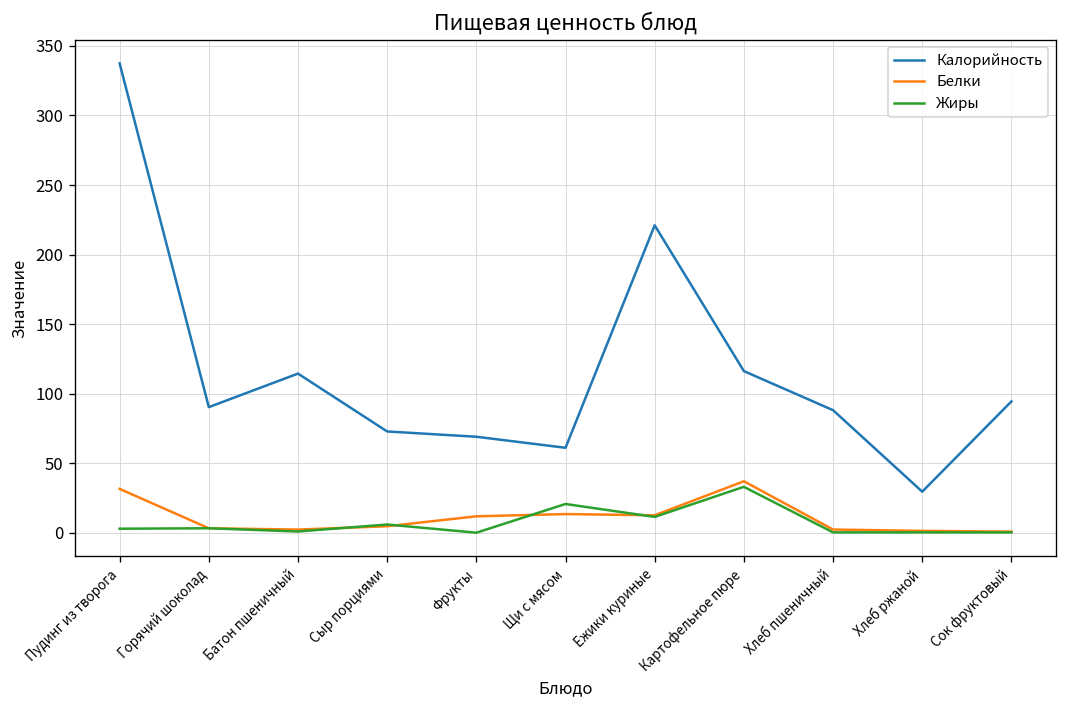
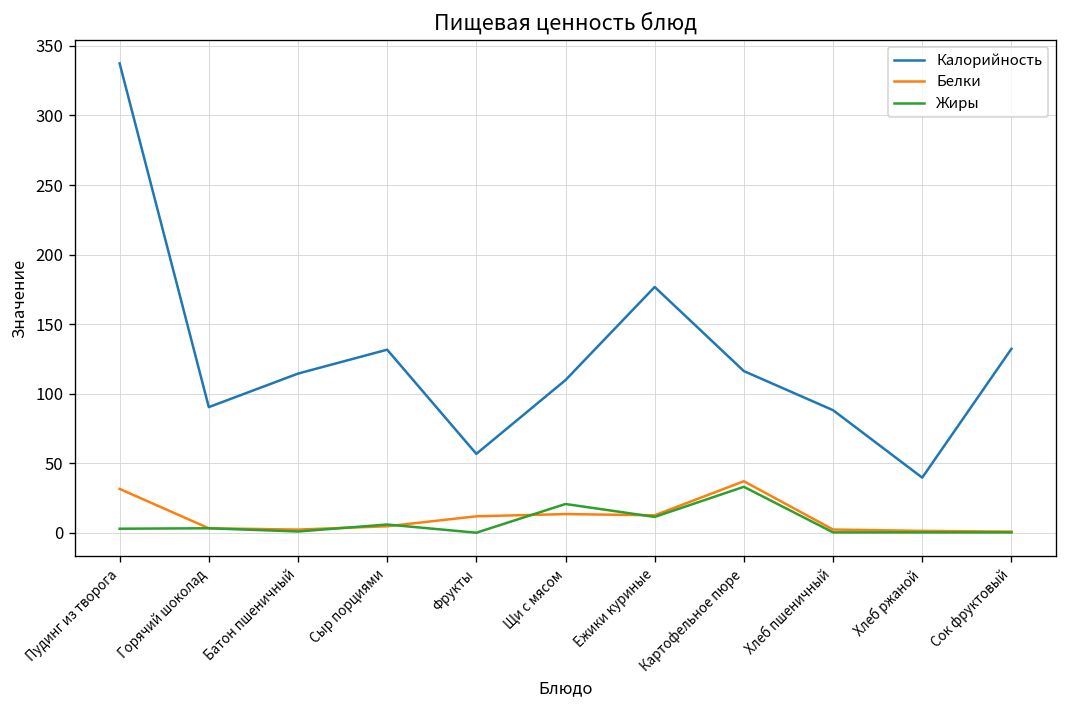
Калорийность, Сыр порциями: 73 -> 132
Калорийность, Фрукты: 69 -> 57
Калорийность, Щи с мясом: 61 -> 110
Калорийность, Ежики куриные: 221 -> 177
Калорийность, Хлеб ржаной: 30 -> 40
Калорийность, Сок фруктовый: 94 -> 132
